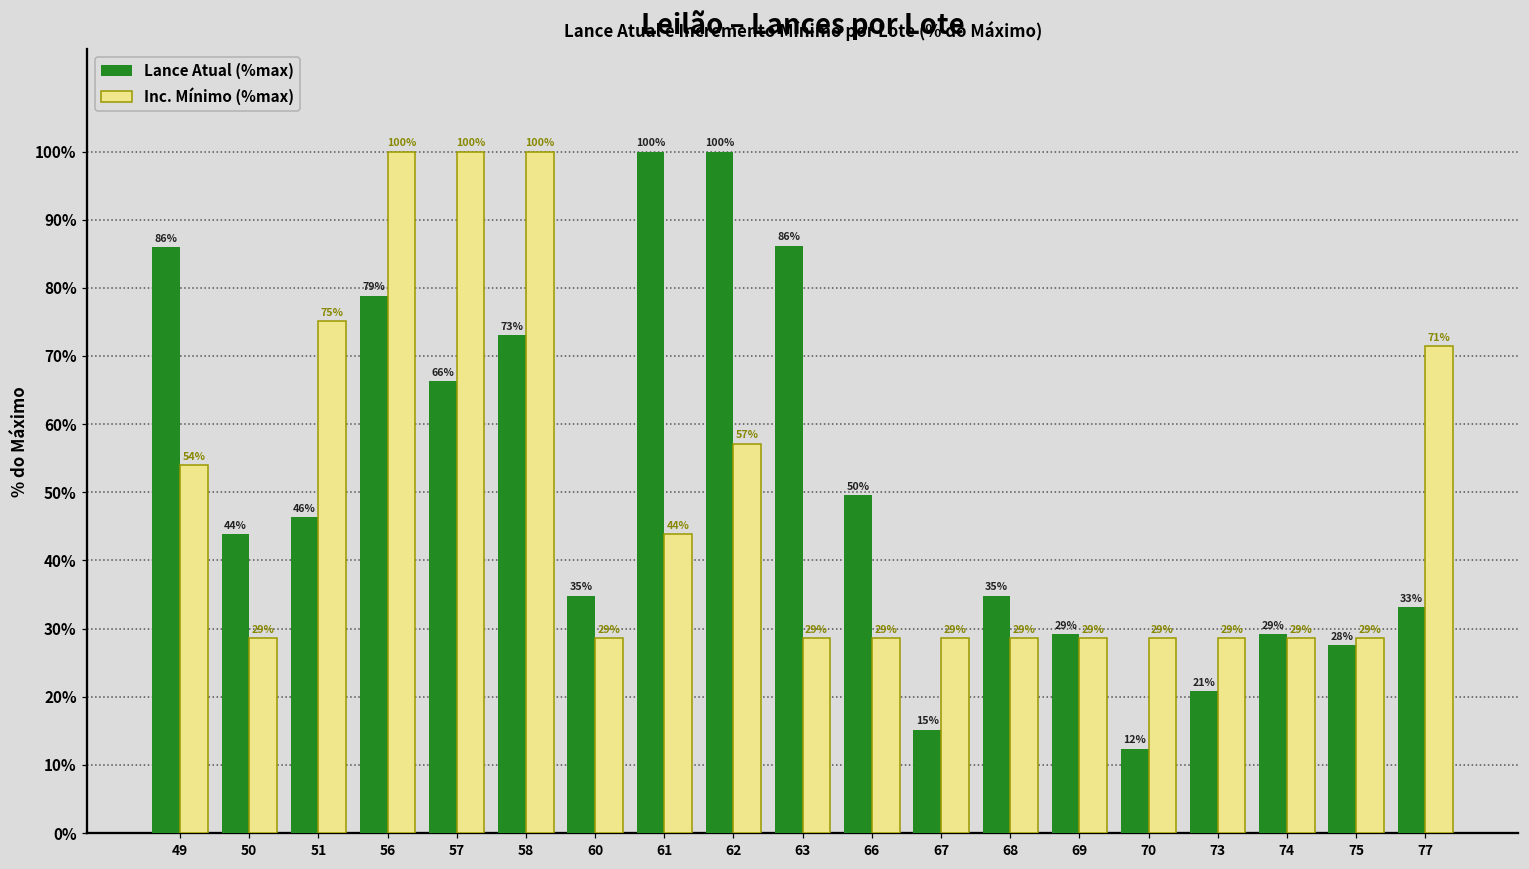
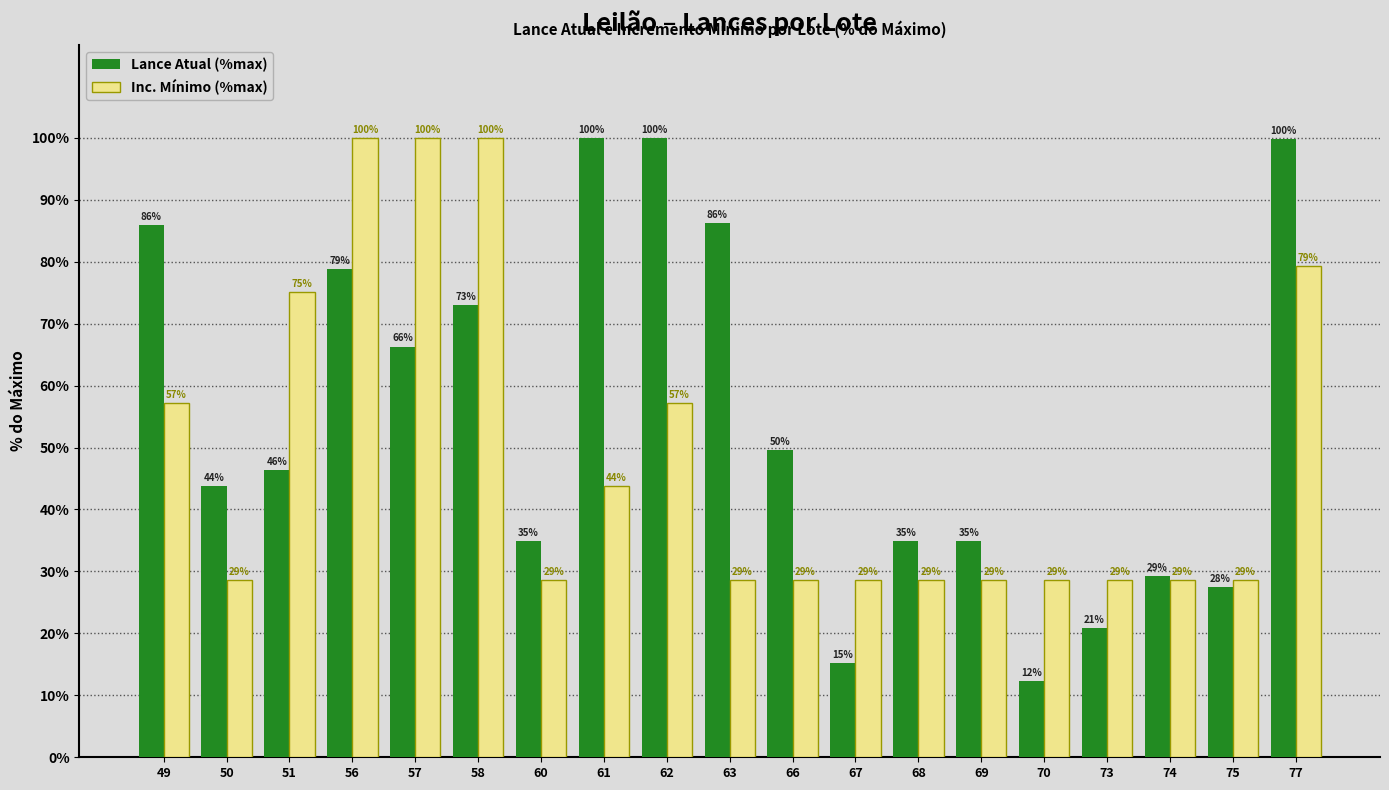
Inc. Mínimo (%max), 49: 54% -> 57%
Lance Atual (%max), 69: 29% -> 35%
Lance Atual (%max), 77: 33% -> 100%
Inc. Mínimo (%max), 77: 71% -> 79%
